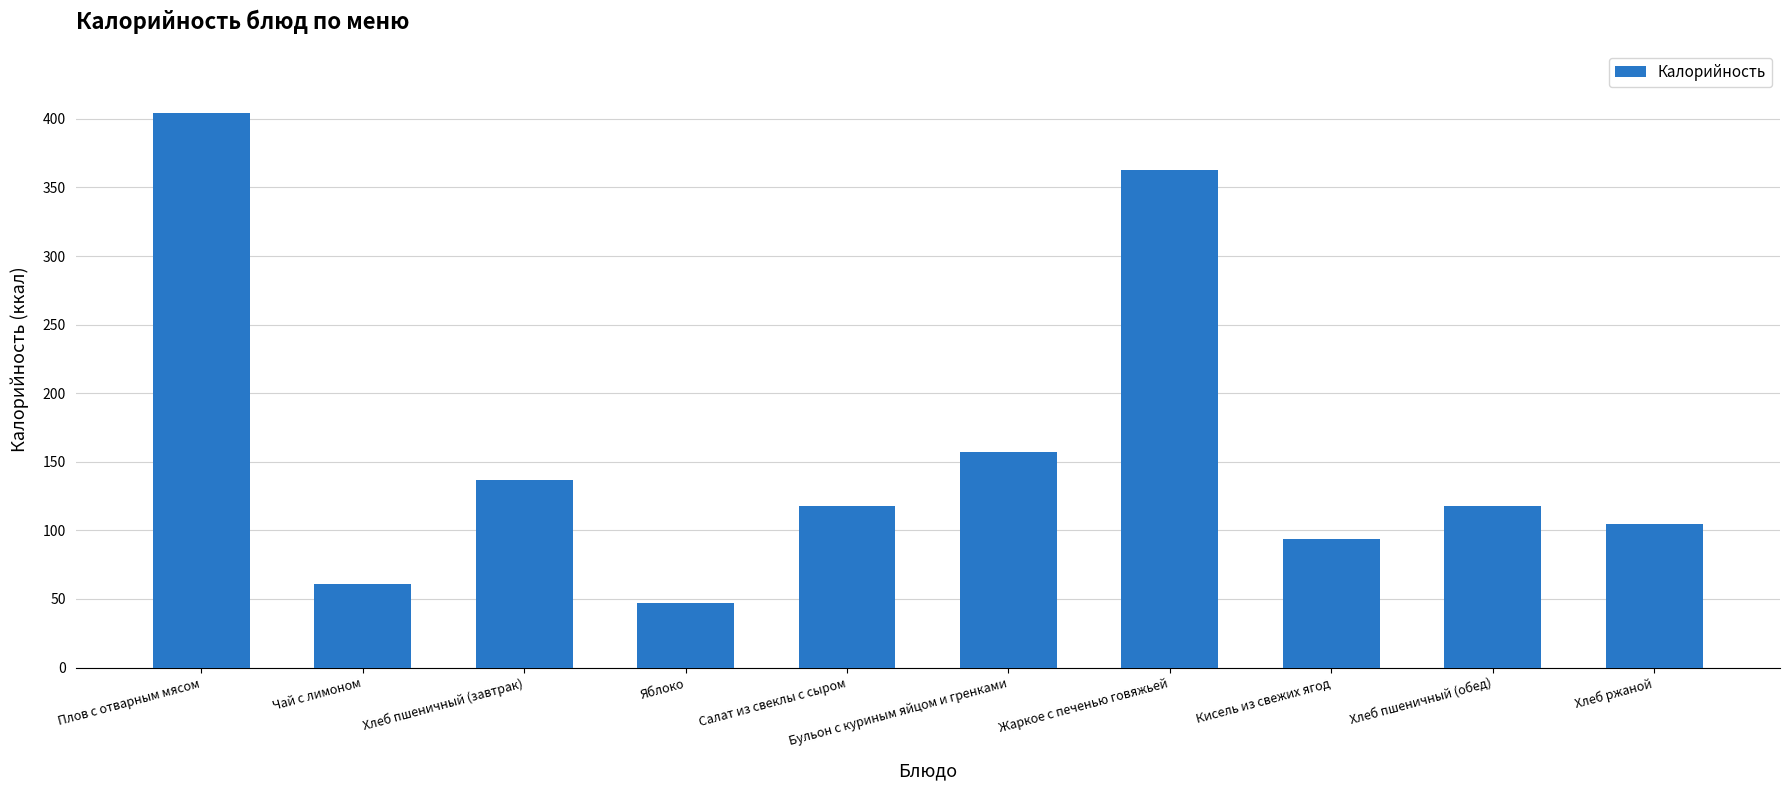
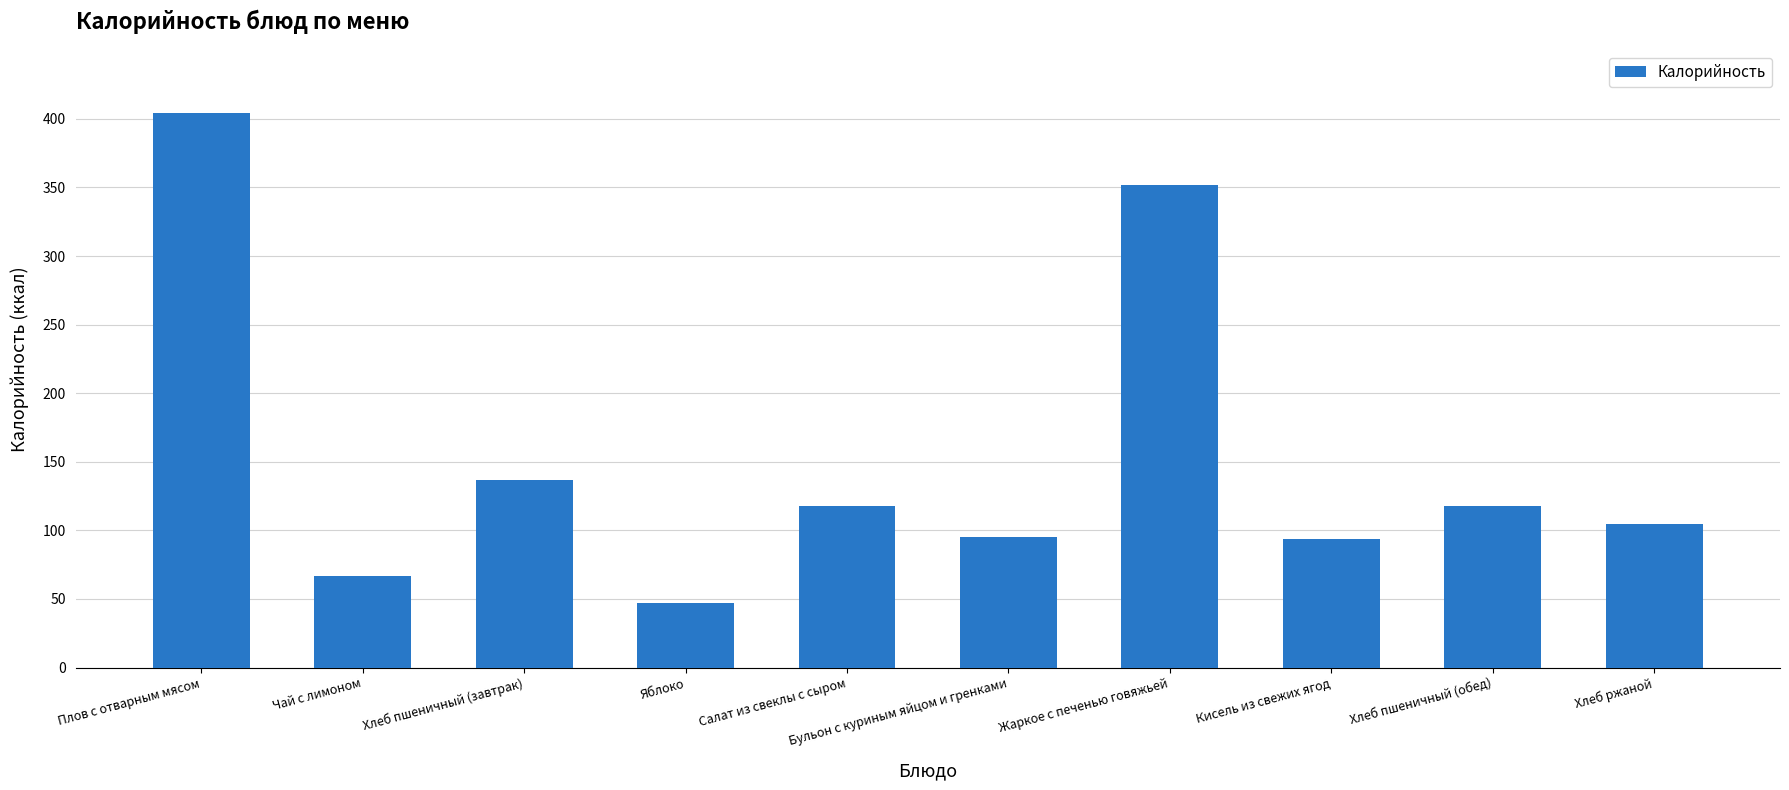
Чай с лимоном: 61 -> 67
Бульон с куриным яйцом и гренками: 157 -> 95
Жаркое с печенью говяжьей: 363 -> 352
